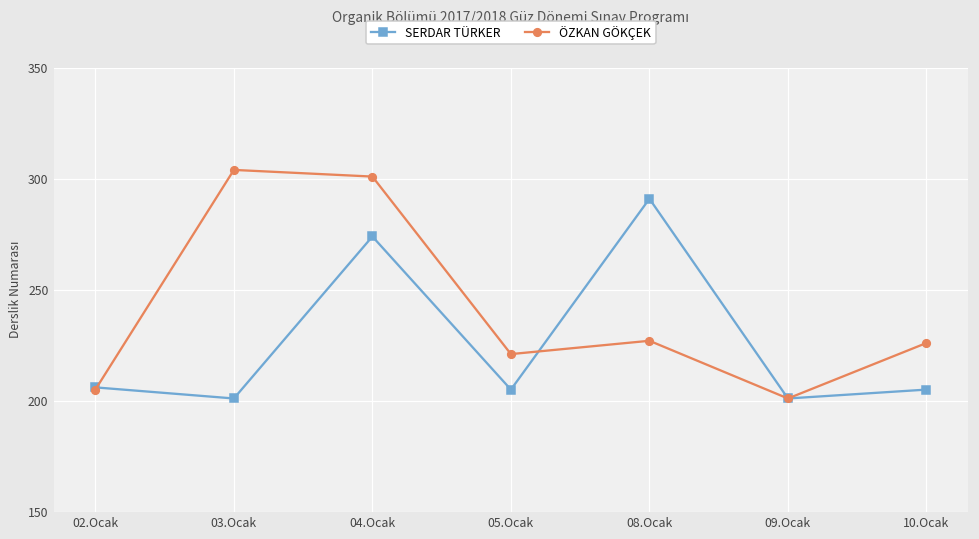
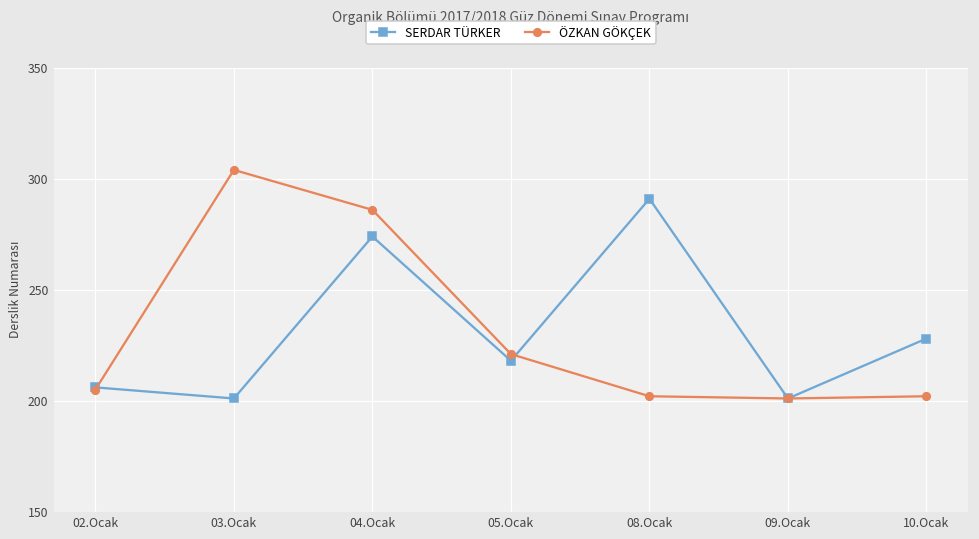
ÖZKAN GÖKÇEK, 04.Ocak: 301 -> 286
SERDAR TÜRKER, 05.Ocak: 205 -> 218
ÖZKAN GÖKÇEK, 08.Ocak: 227 -> 202
SERDAR TÜRKER, 10.Ocak: 205 -> 228
ÖZKAN GÖKÇEK, 10.Ocak: 226 -> 202
